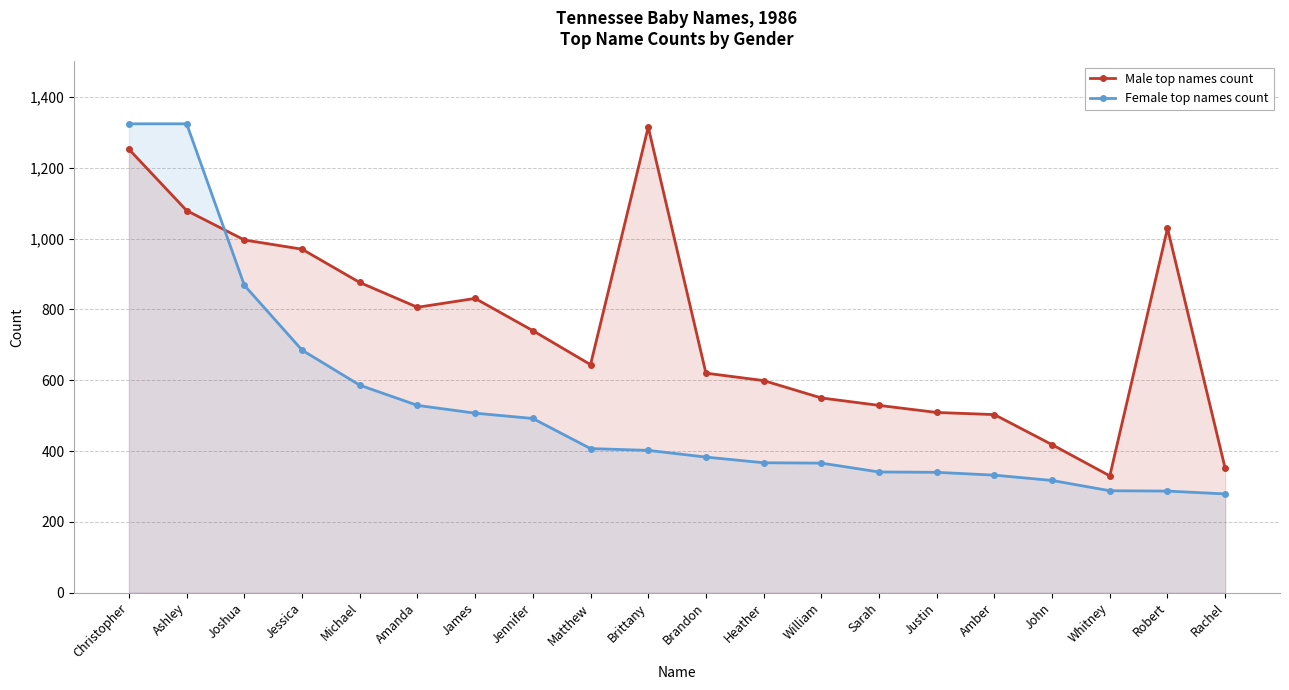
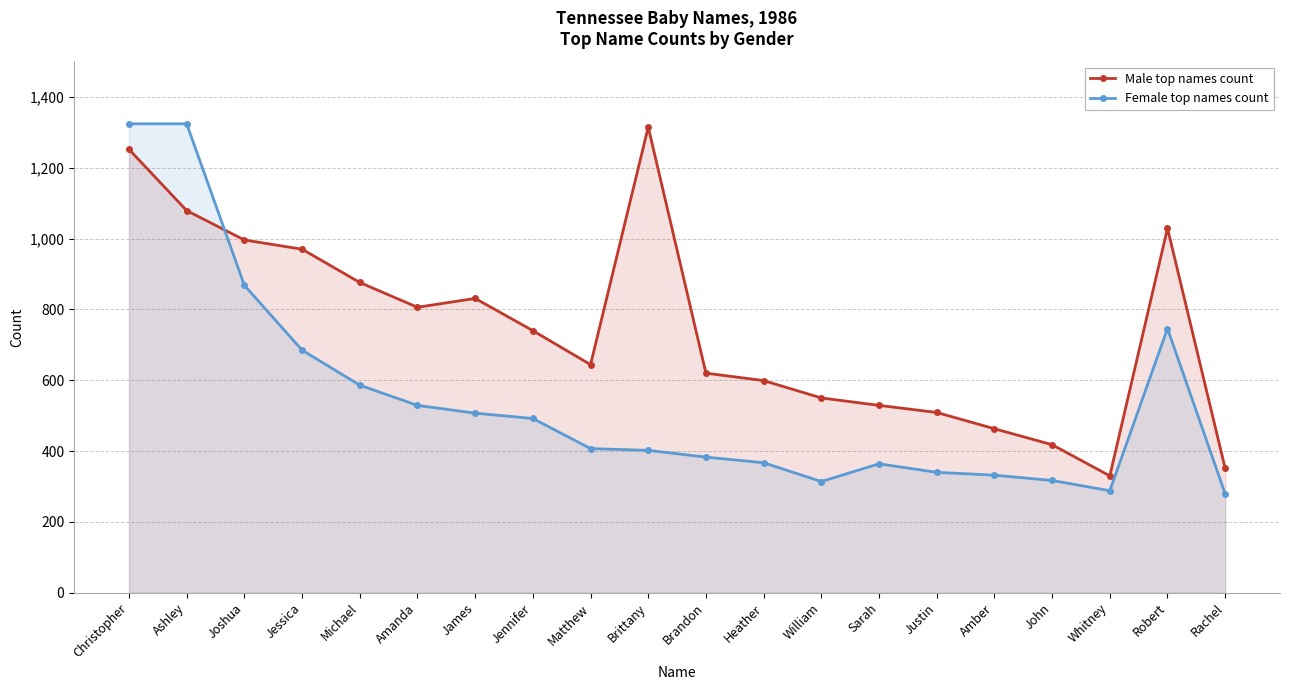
Female top names count, William: 370 -> 310
Female top names count, Sarah: 340 -> 360
Male top names count, Amber: 500 -> 460
Female top names count, Robert: 290 -> 750
